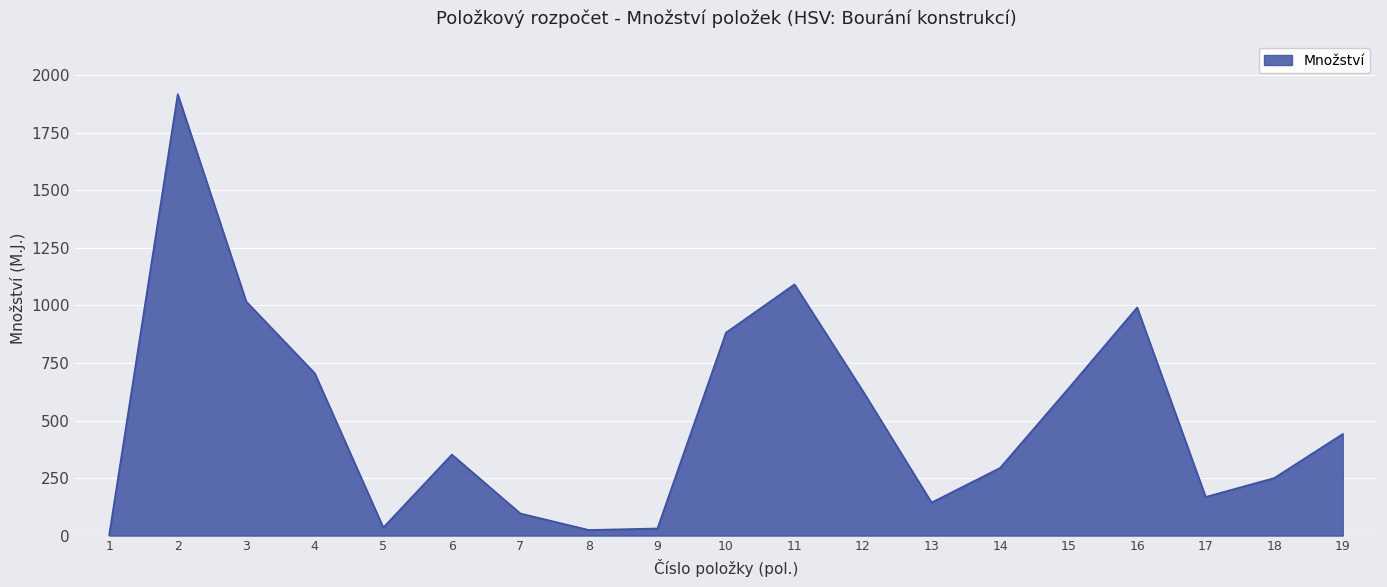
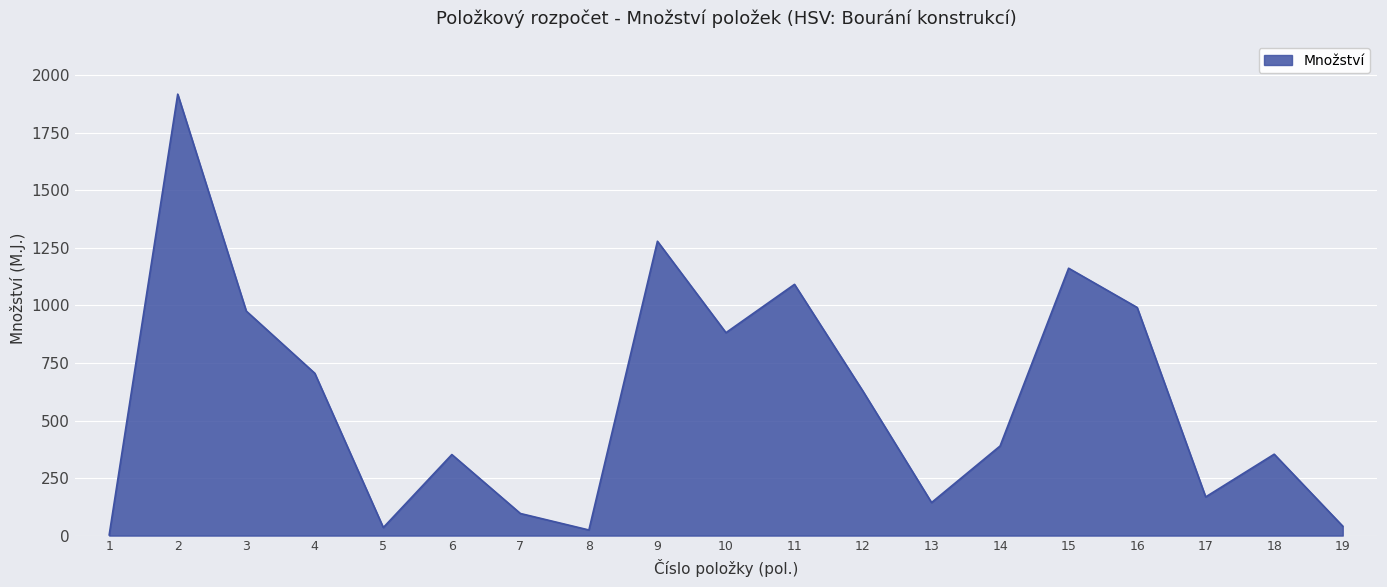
3: 1020 -> 980
9: 30 -> 1280
14: 290 -> 390
15: 640 -> 1160
18: 250 -> 350
19: 440 -> 40
